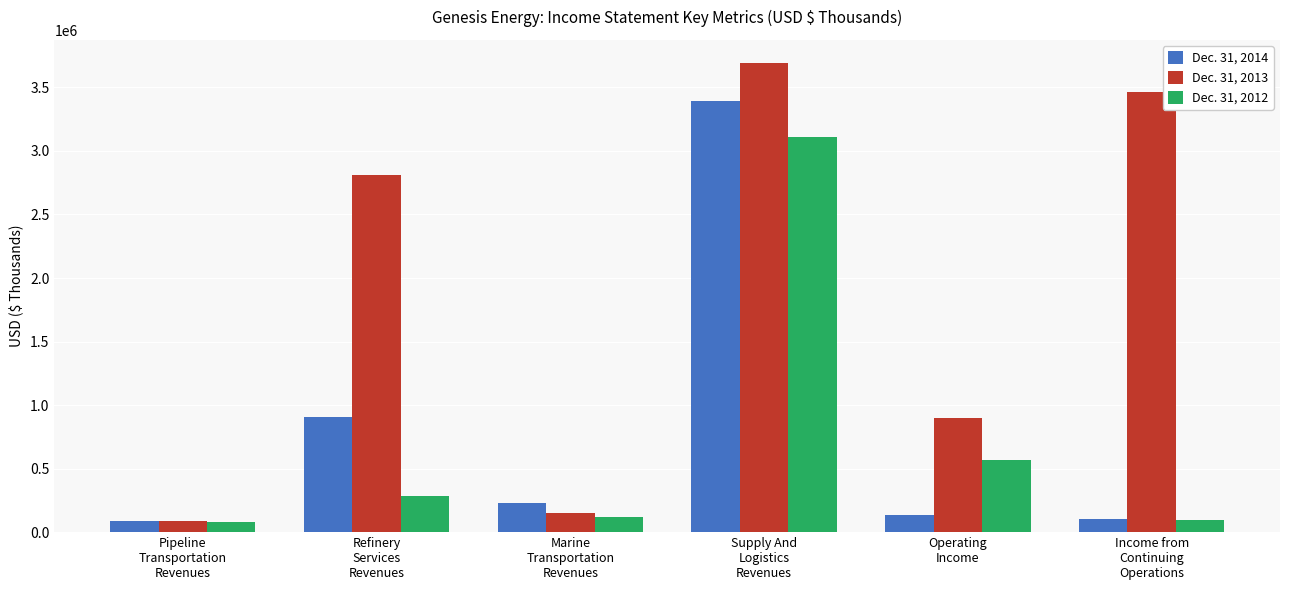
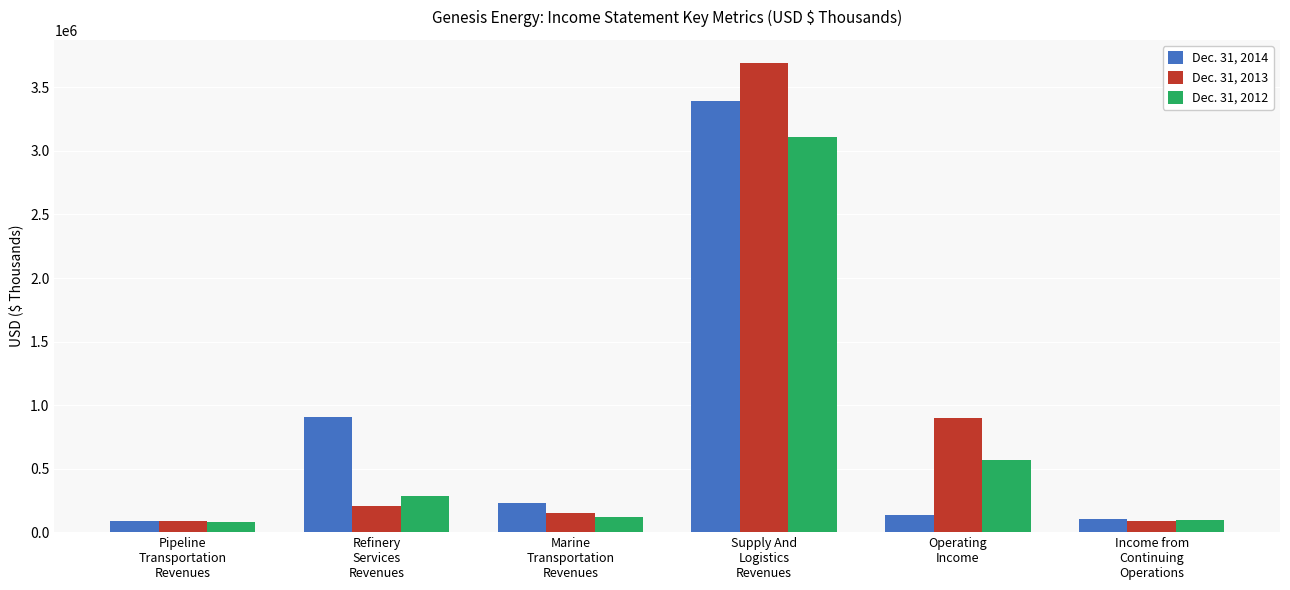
Dec. 31, 2013, Refinery Services Revenues: 2810000 -> 210000
Dec. 31, 2013, Income from Continuing Operations: 3460000 -> 80000
